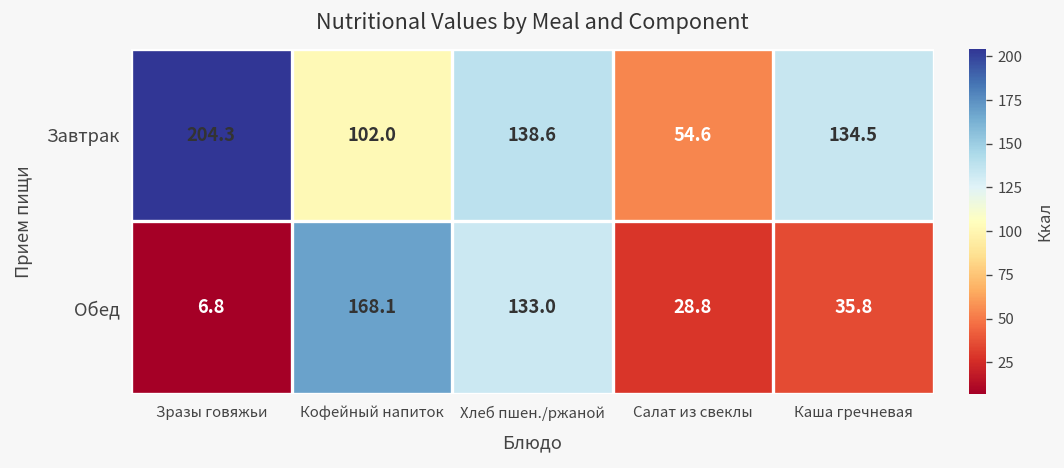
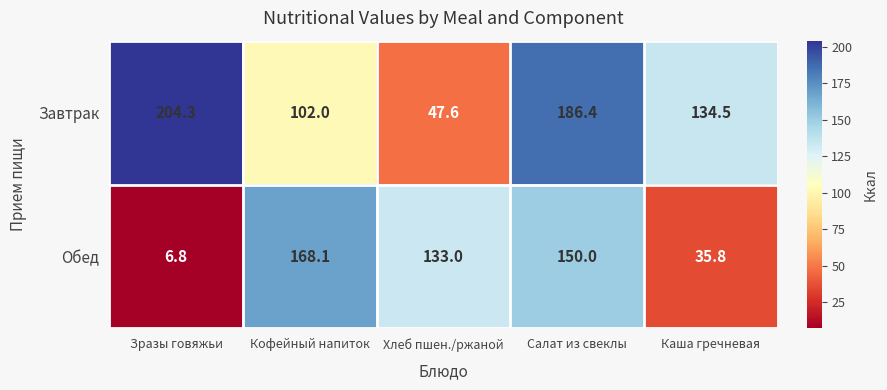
Завтрак, Хлеб пшен./ржаной: 138.6 -> 47.6
Завтрак, Салат из свеклы: 54.6 -> 186.4
Обед, Салат из свеклы: 28.8 -> 150.0
